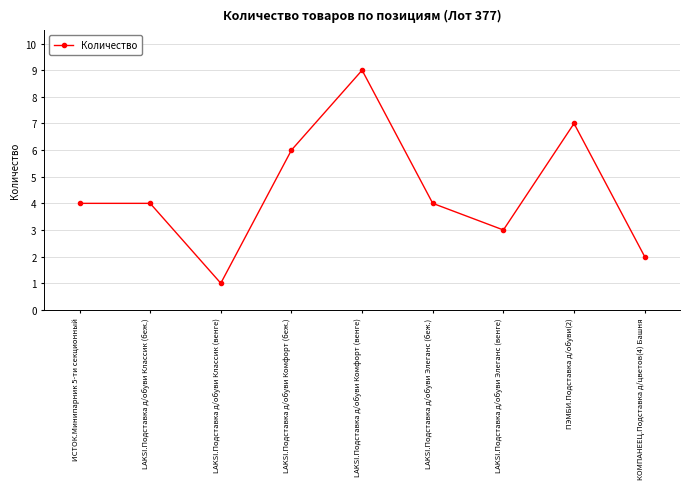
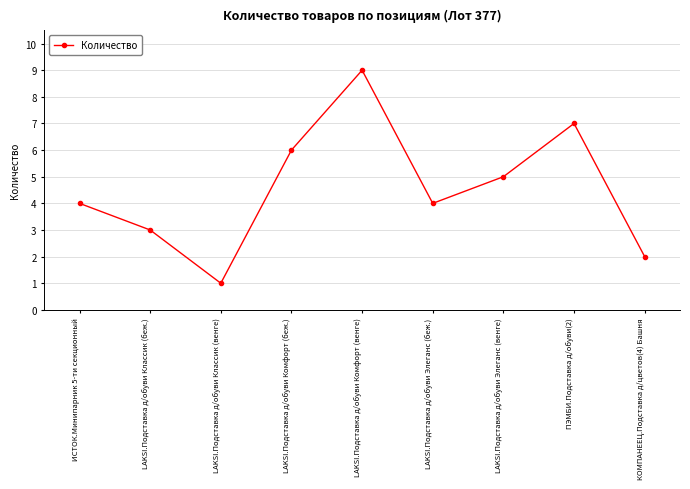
LAKSI.Подставка д/обуви Классик (беж.): 4 -> 3
LAKSI.Подставка д/обуви Элеганс (венге): 3 -> 5
